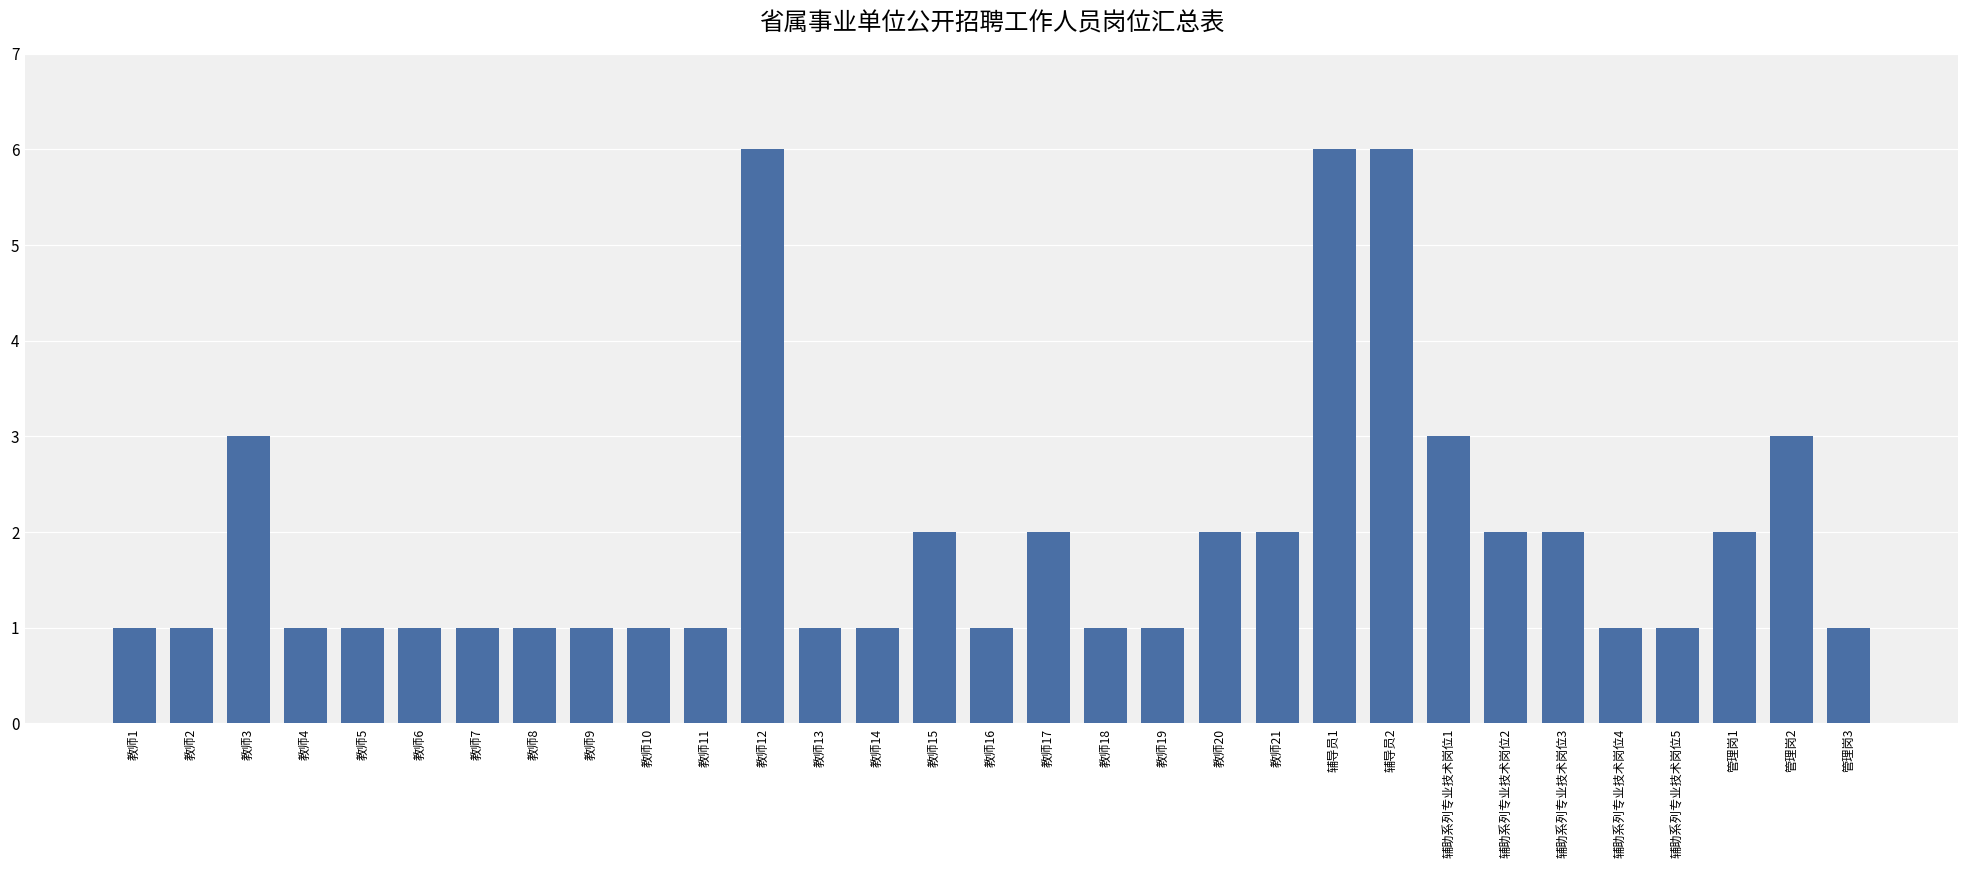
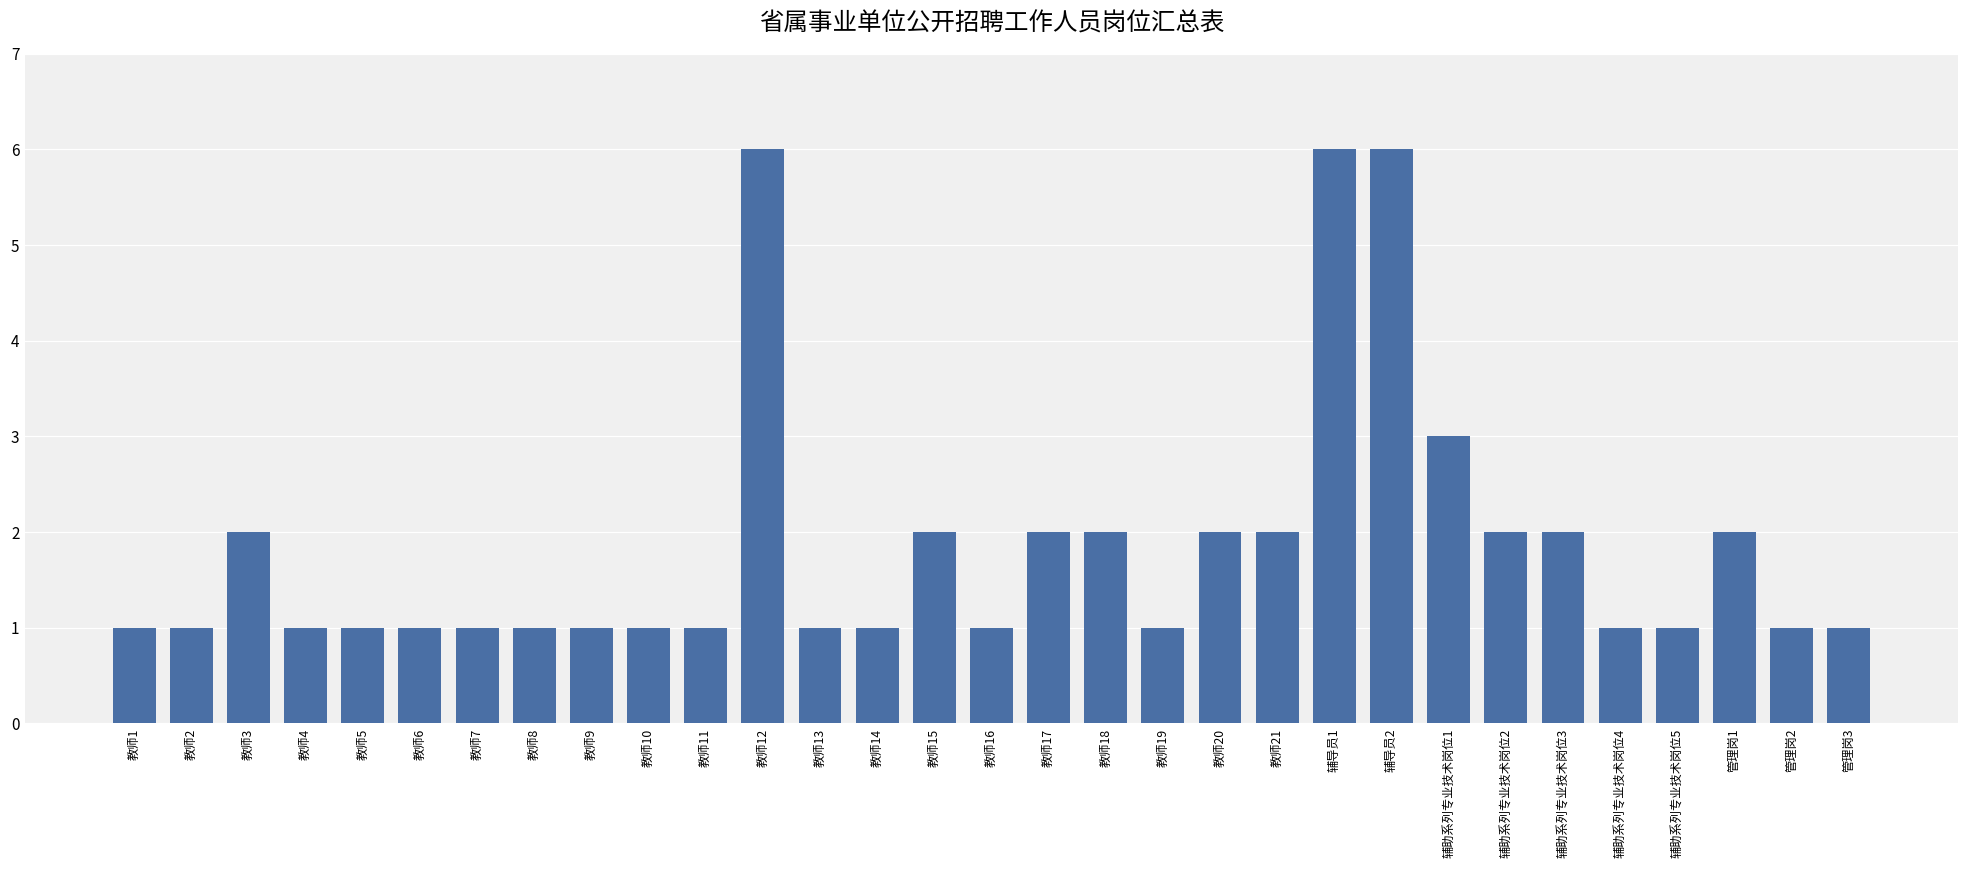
教师3: 3 -> 2
教师18: 1 -> 2
管理岗2: 3 -> 1
